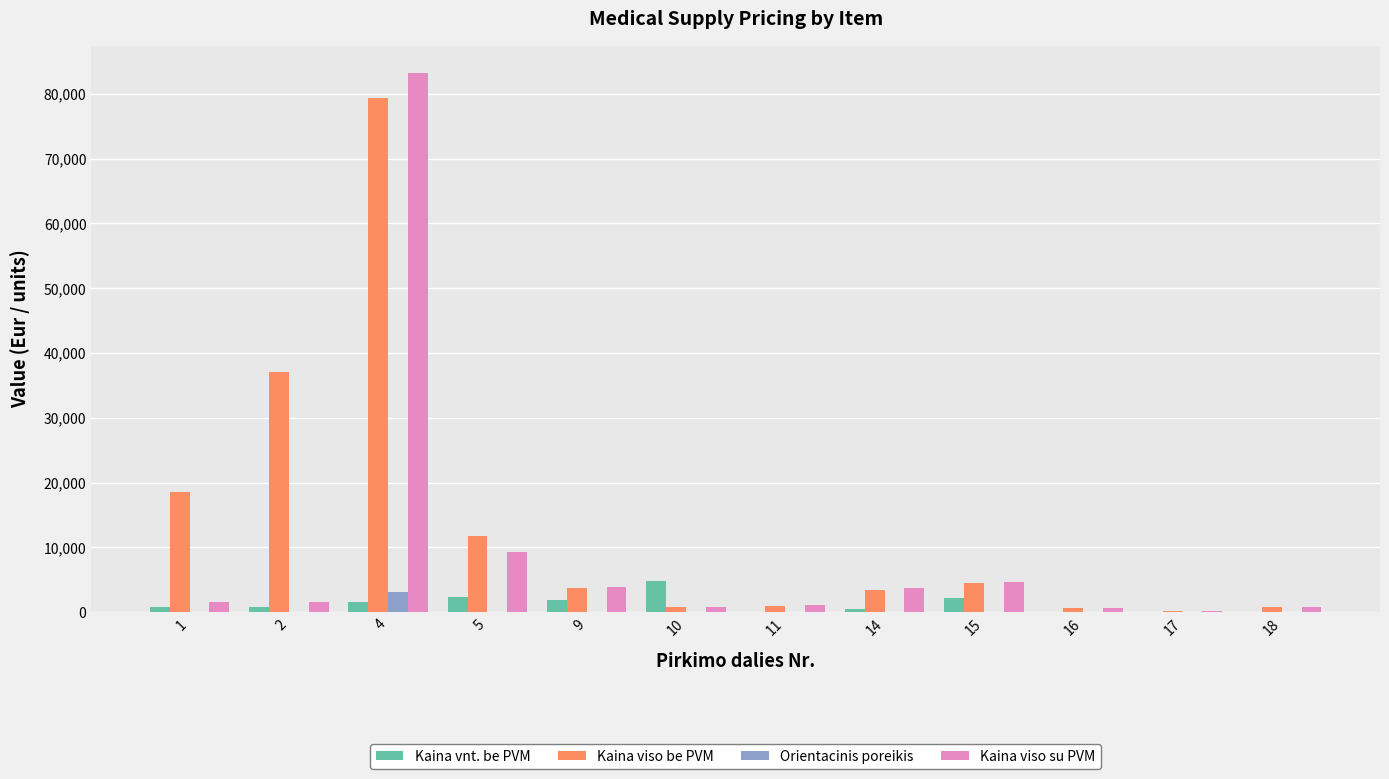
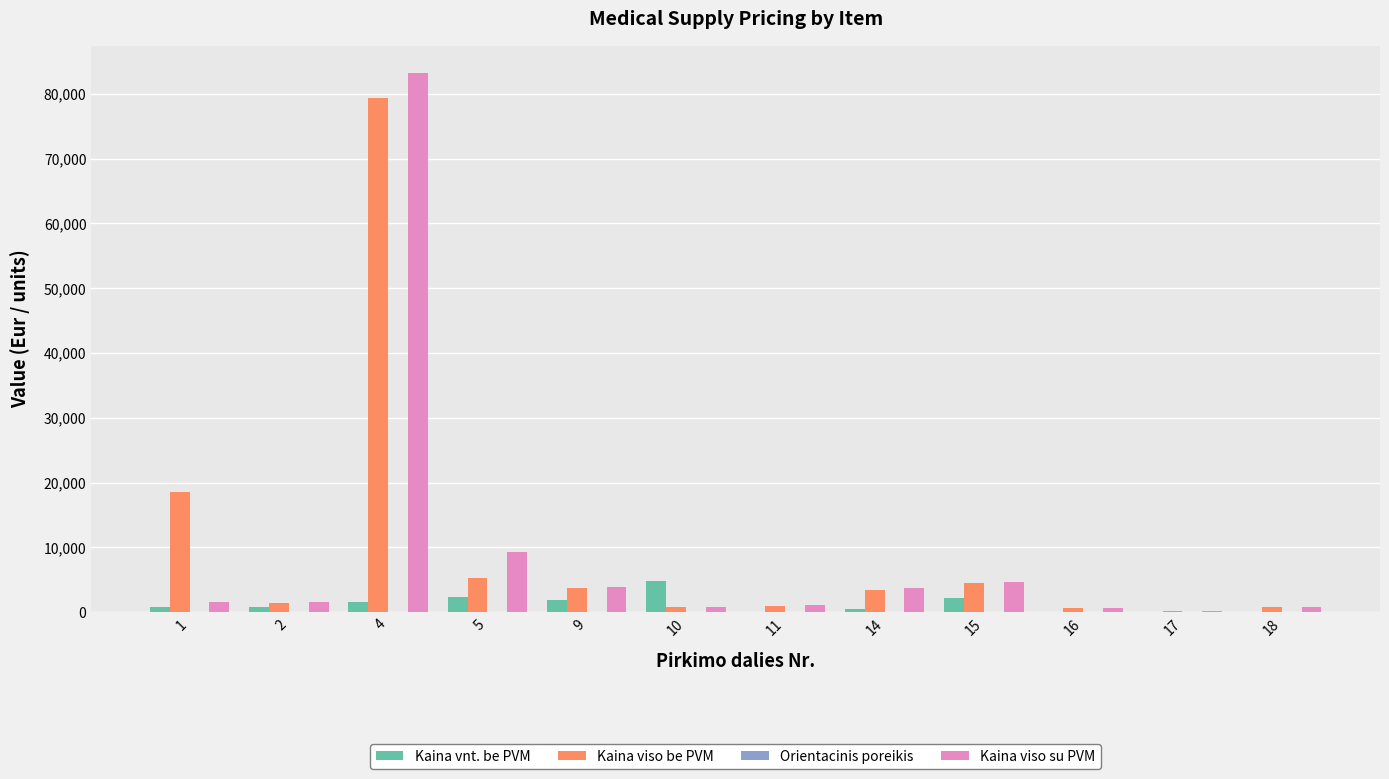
Kaina viso be PVM, 2: 37,000 -> 2,000
Orientacinis poreikis, 4: 3,000 -> 0
Kaina viso be PVM, 5: 12,000 -> 5,000
